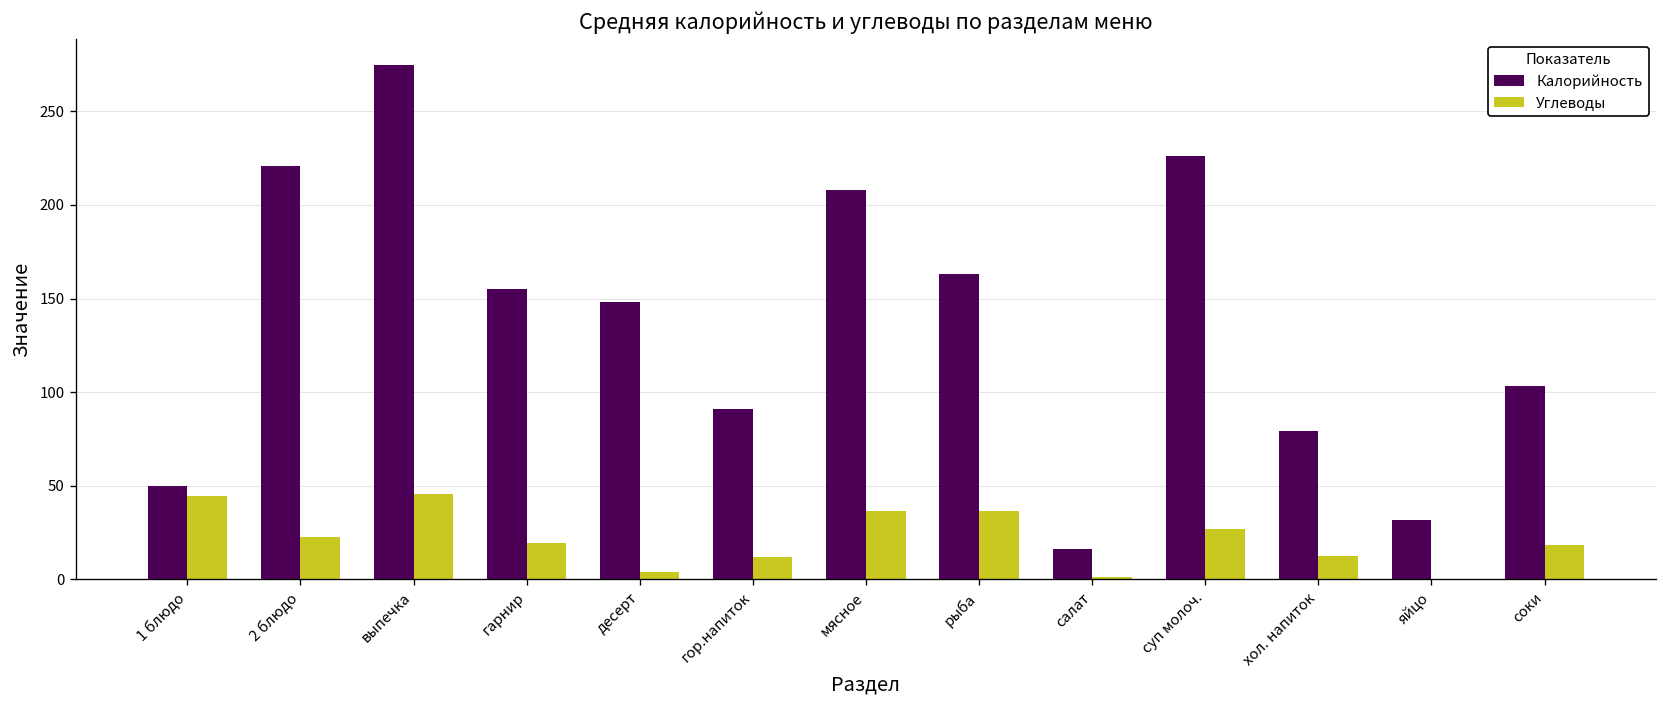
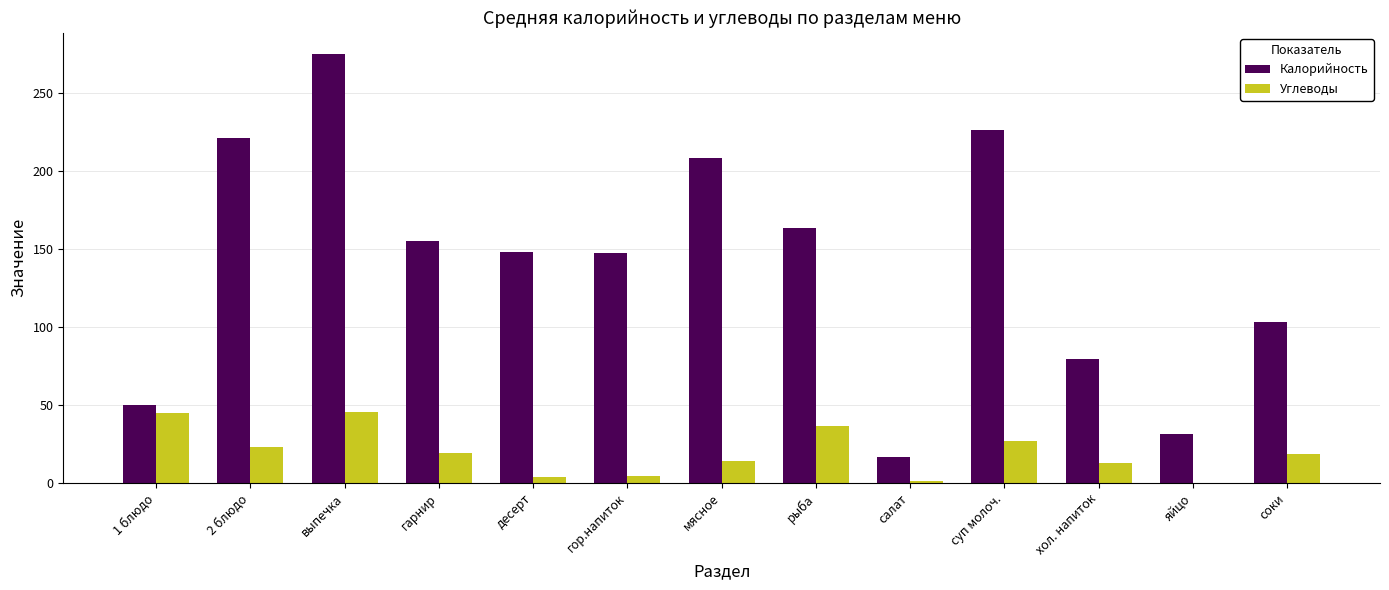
Калорийность, гор.напиток: 91 -> 147
Углеводы, гор.напиток: 12 -> 4
Углеводы, мясное: 37 -> 14
